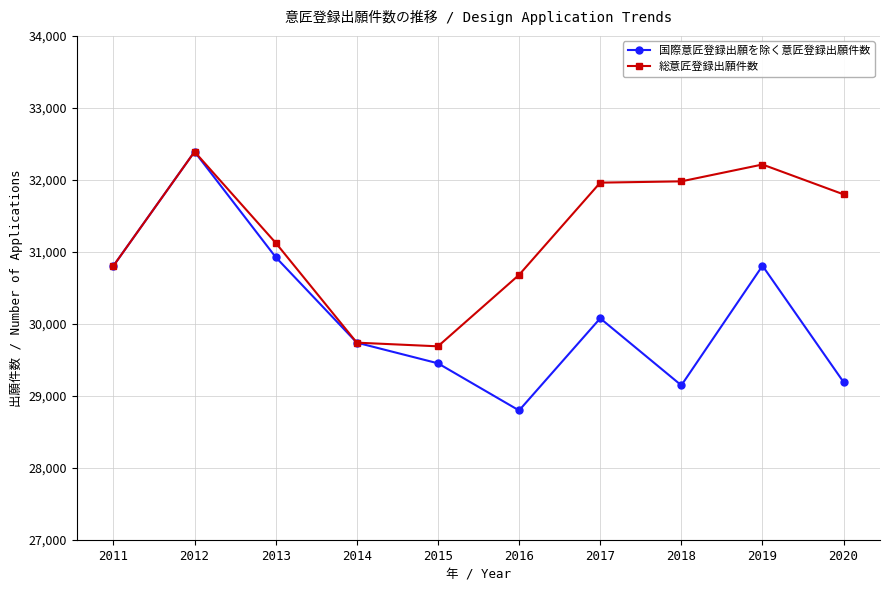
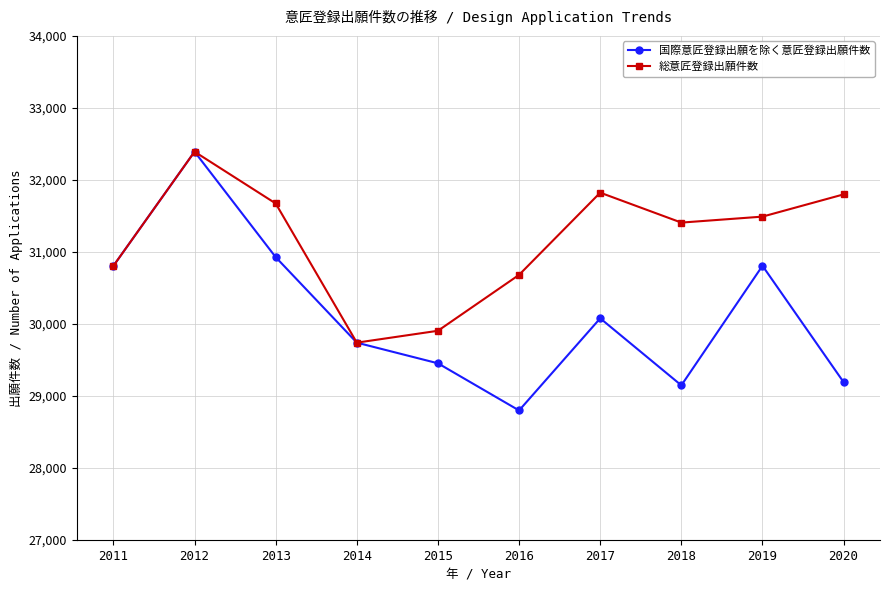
総意匠登録出願件数, 2013: 31,100 -> 31,700
総意匠登録出願件数, 2015: 29,700 -> 29,900
総意匠登録出願件数, 2017: 32,000 -> 31,800
総意匠登録出願件数, 2018: 32,000 -> 31,400
総意匠登録出願件数, 2019: 32,200 -> 31,500
